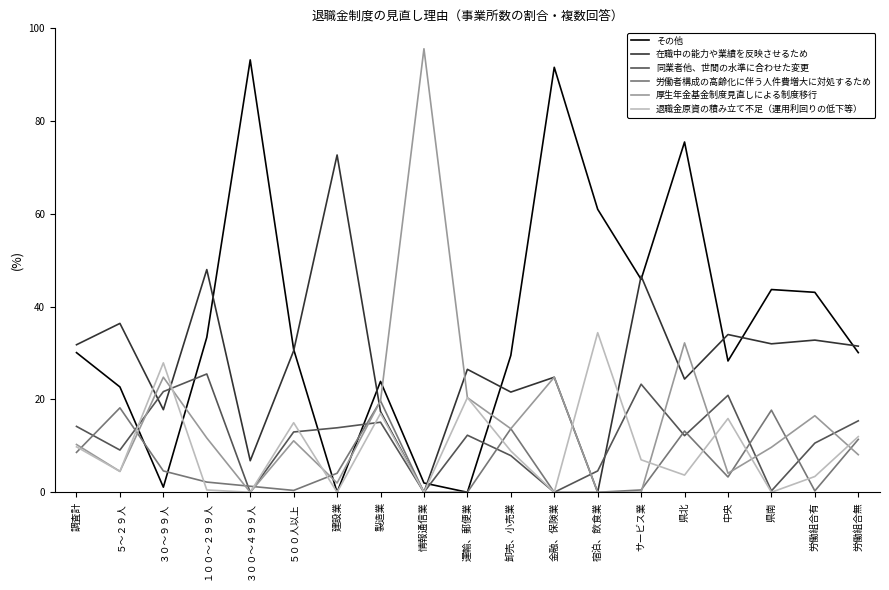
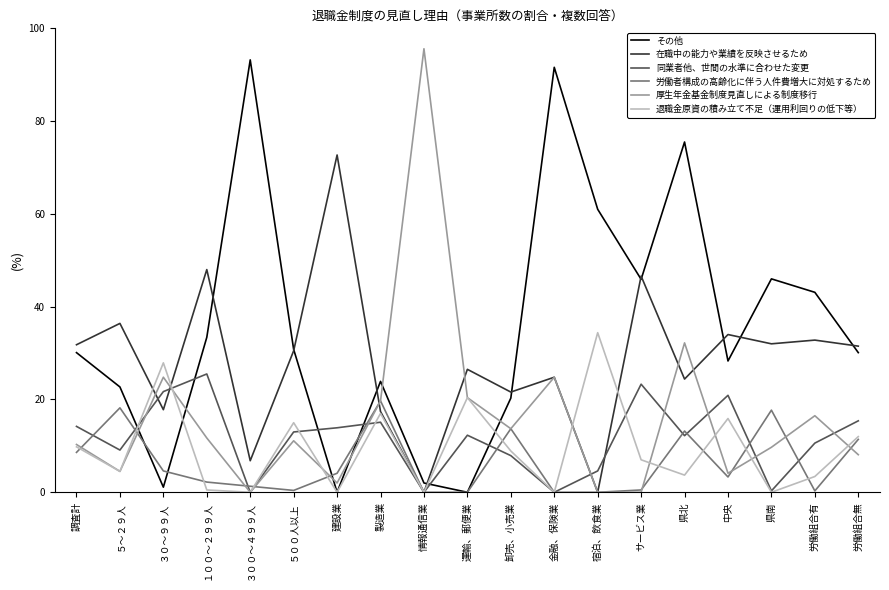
その他, 卸売、小売業: 30 -> 20
その他, 県南: 44 -> 46
